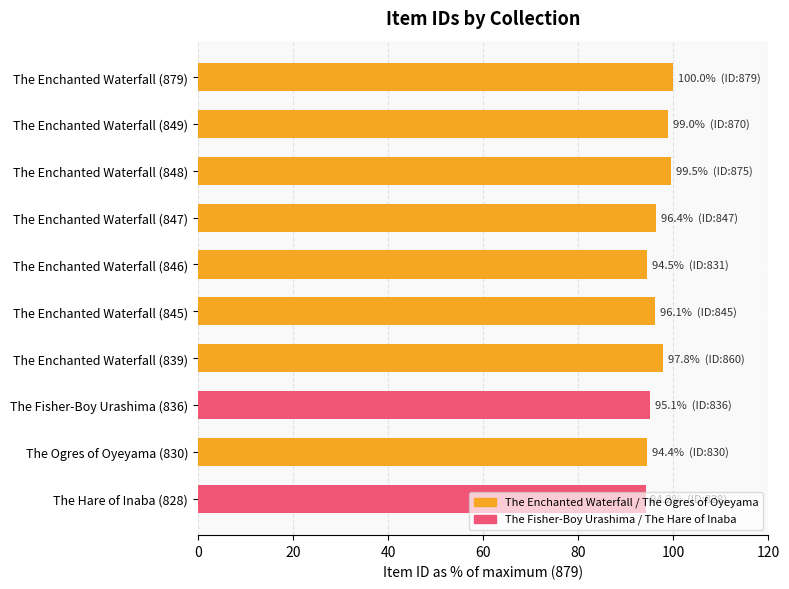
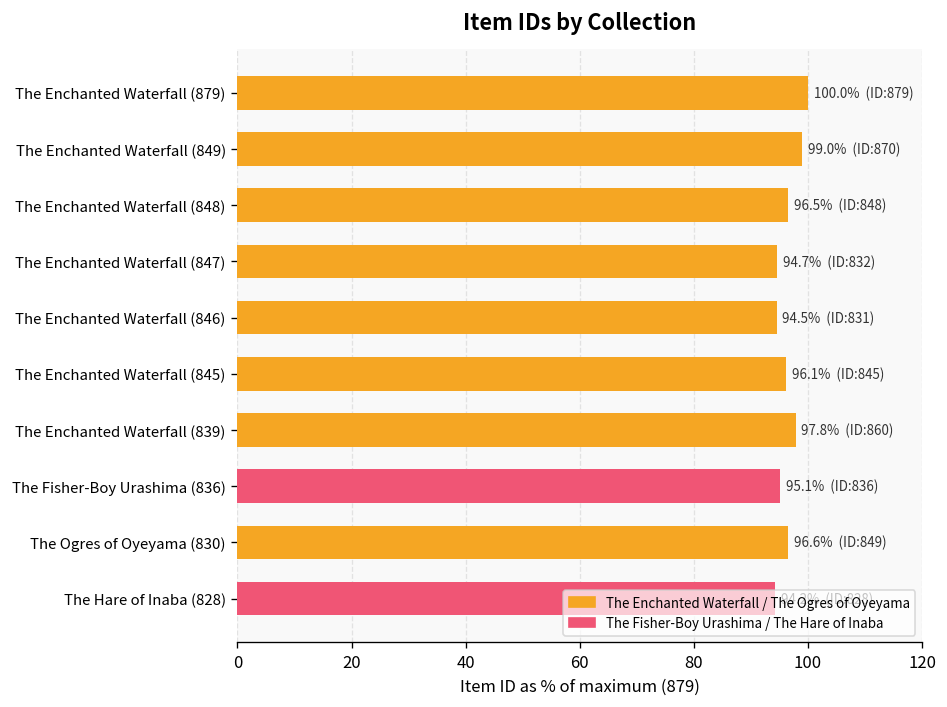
The Enchanted Waterfall (848): 99.5% (ID:875) -> 96.5% (ID:848)
The Enchanted Waterfall (847): 96.4% (ID:847) -> 94.7% (ID:832)
The Ogres of Oyeyama (830): 94.4% (ID:830) -> 96.6% (ID:849)
